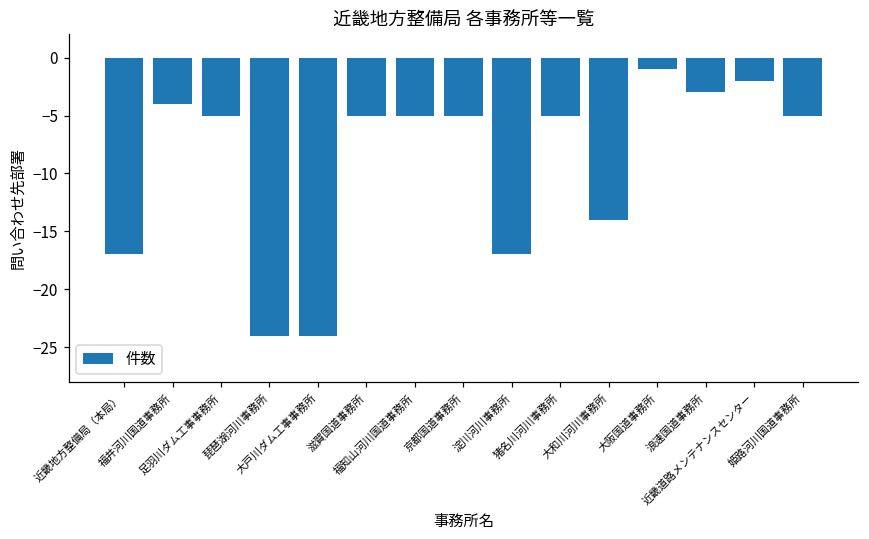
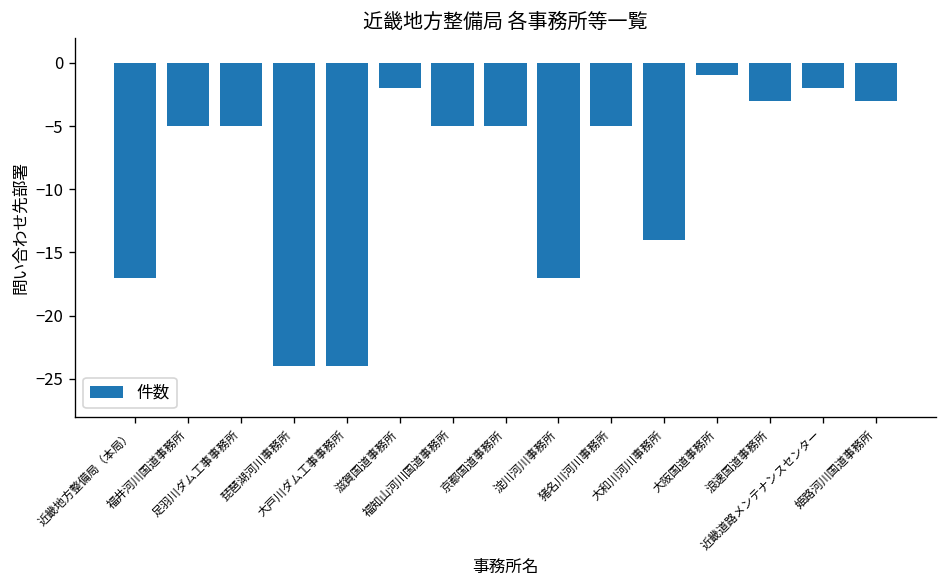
福井河川国道事務所: -4 -> -5
滋賀国道事務所: -5 -> -2
姫路河川国道事務所: -5 -> -3
